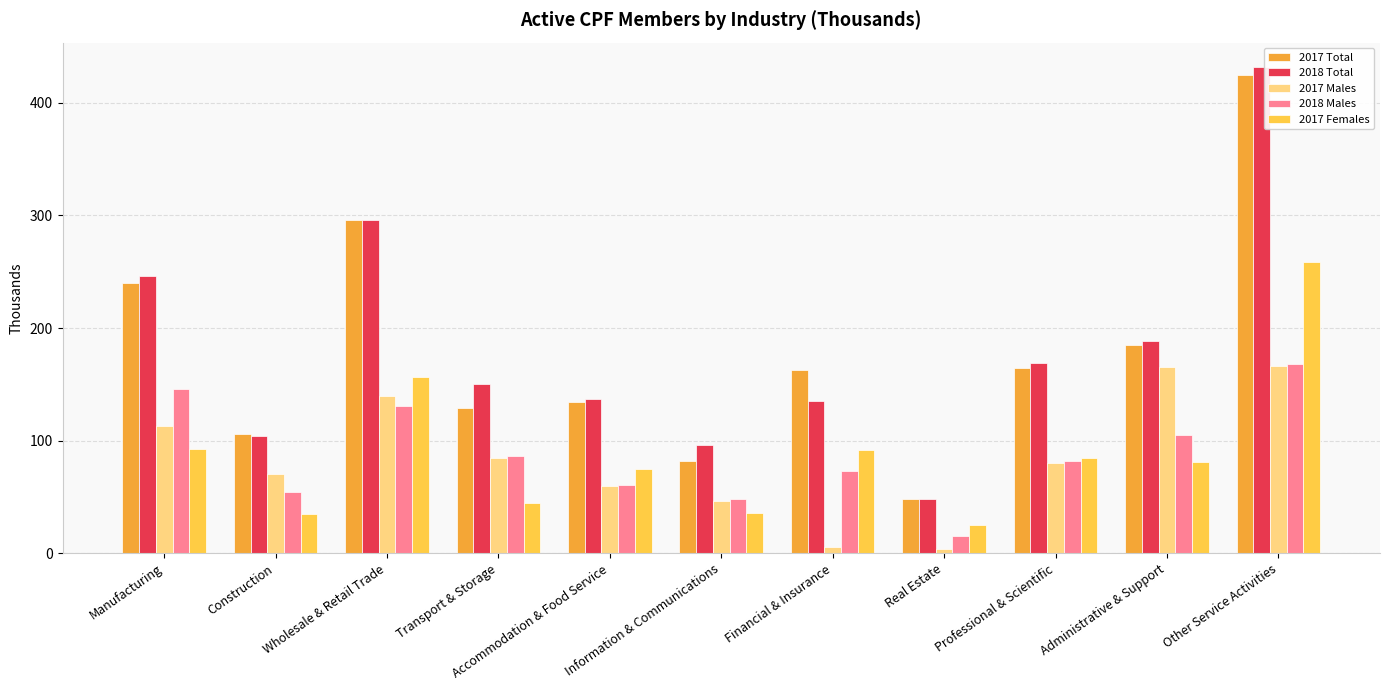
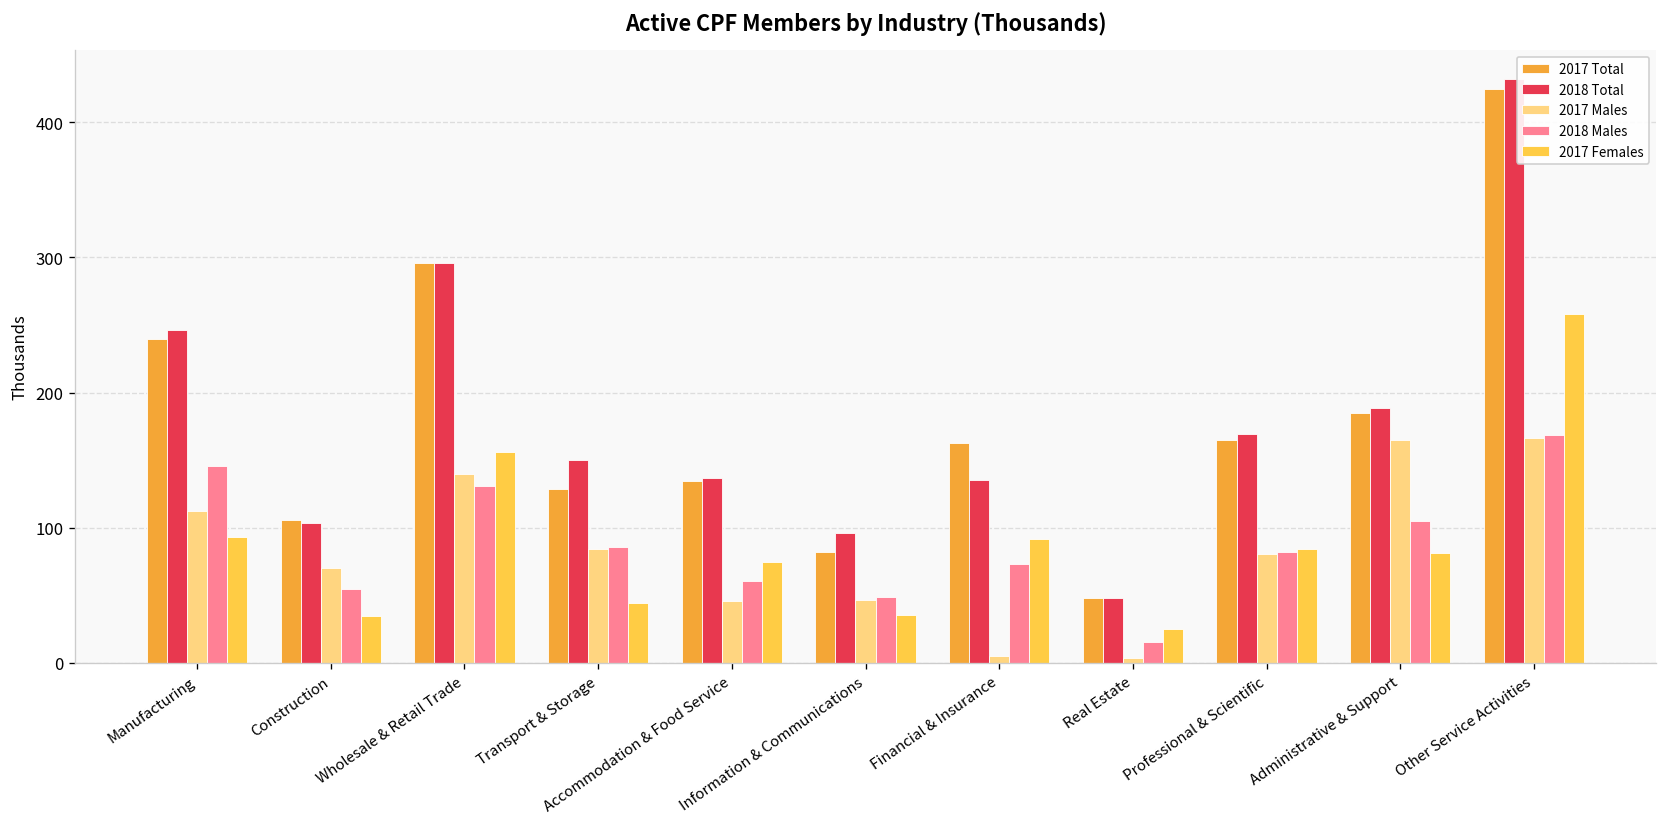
2017 Males, Accommodation & Food Service: 60 -> 46
